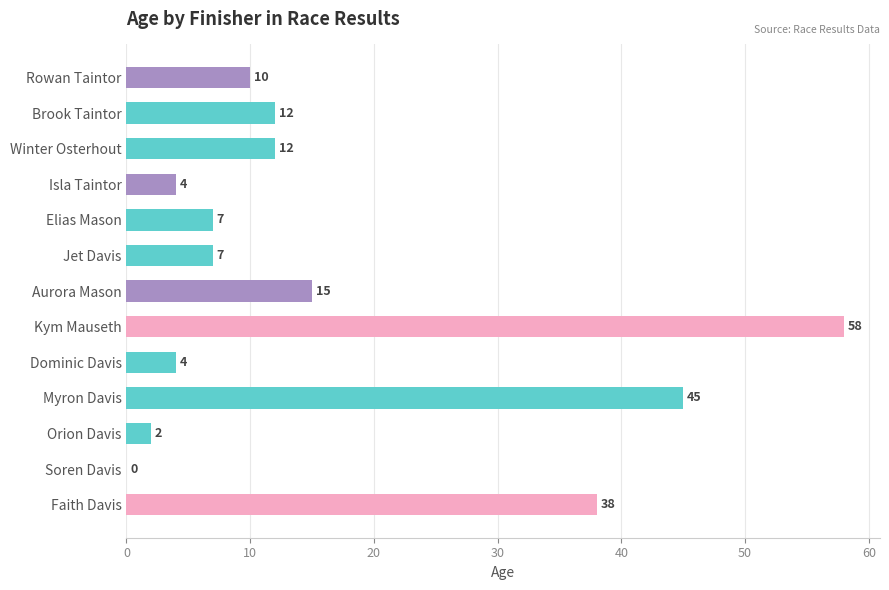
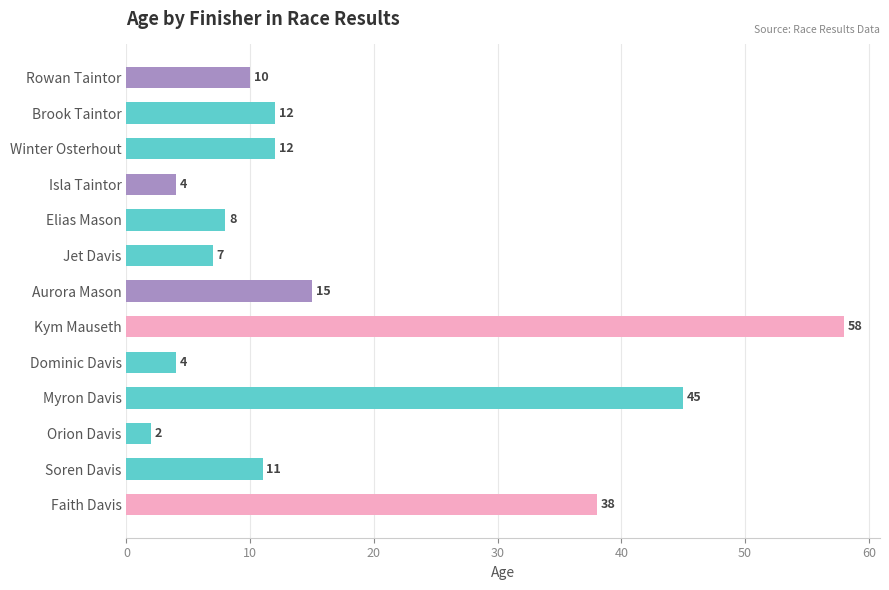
Elias Mason: 7 -> 8
Soren Davis: 0 -> 11
